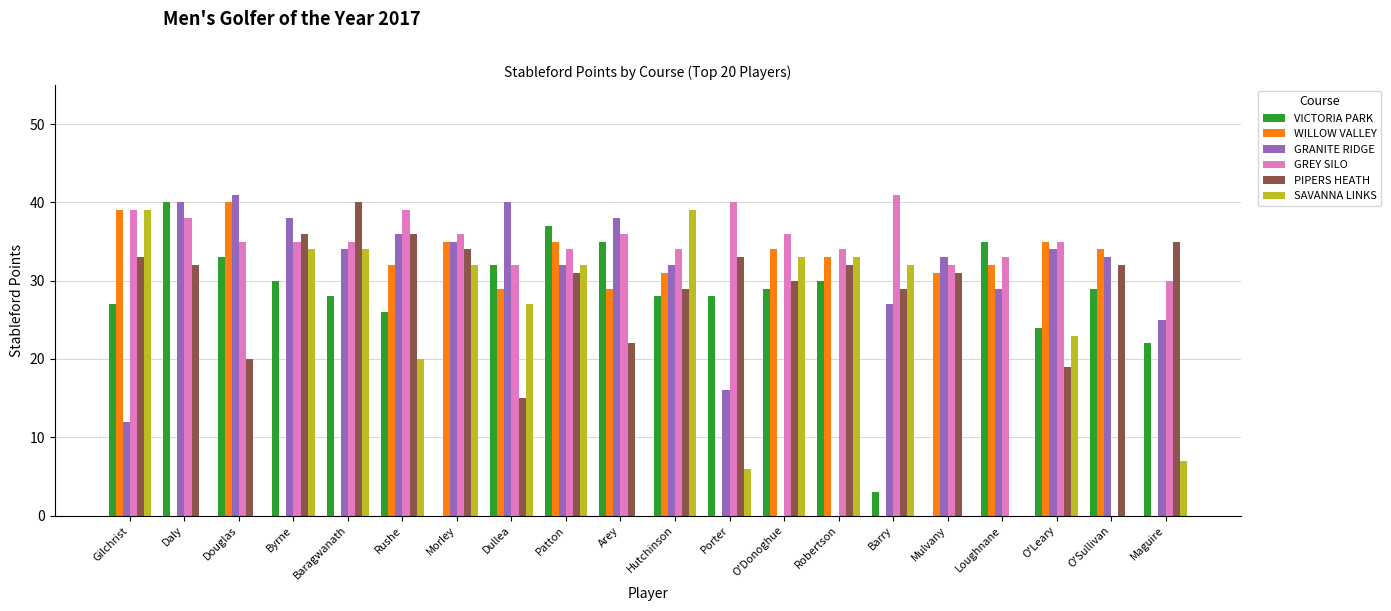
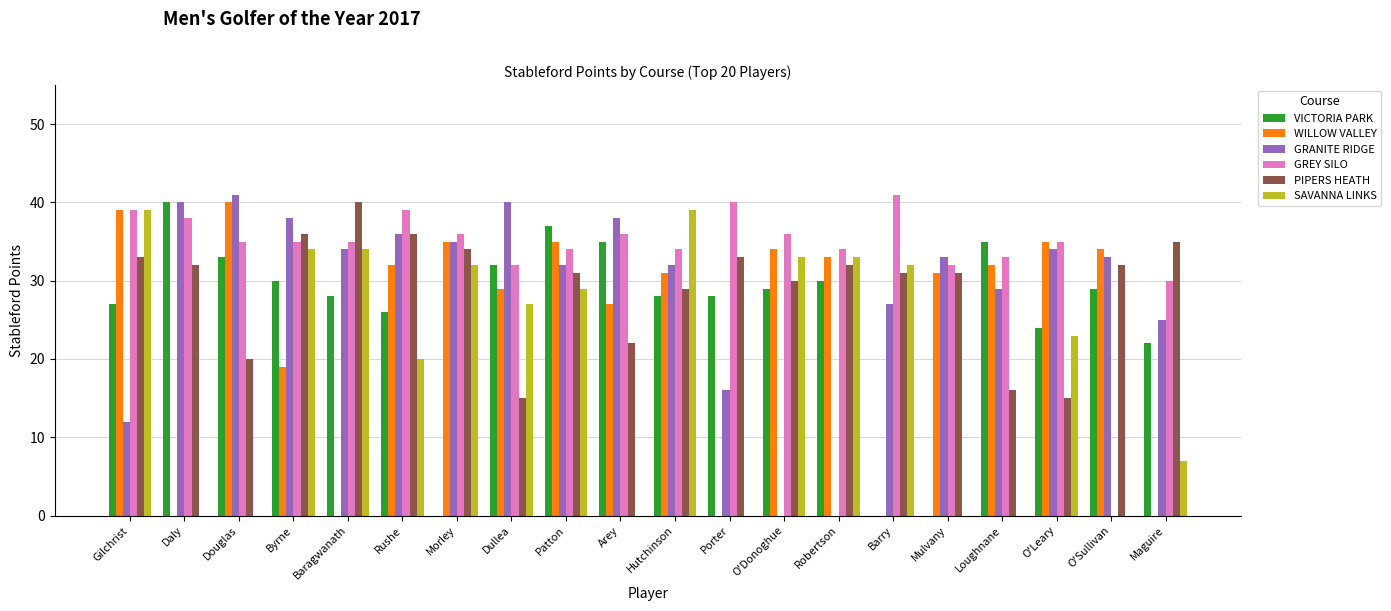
WILLOW VALLEY, Byrne: 0 -> 19
SAVANNA LINKS, Patton: 32 -> 29
WILLOW VALLEY, Arey: 29 -> 27
SAVANNA LINKS, Porter: 6 -> 0
VICTORIA PARK, Barry: 3 -> 0
PIPERS HEATH, Barry: 29 -> 31
PIPERS HEATH, Loughnane: 0 -> 16
PIPERS HEATH, O'Leary: 19 -> 15
